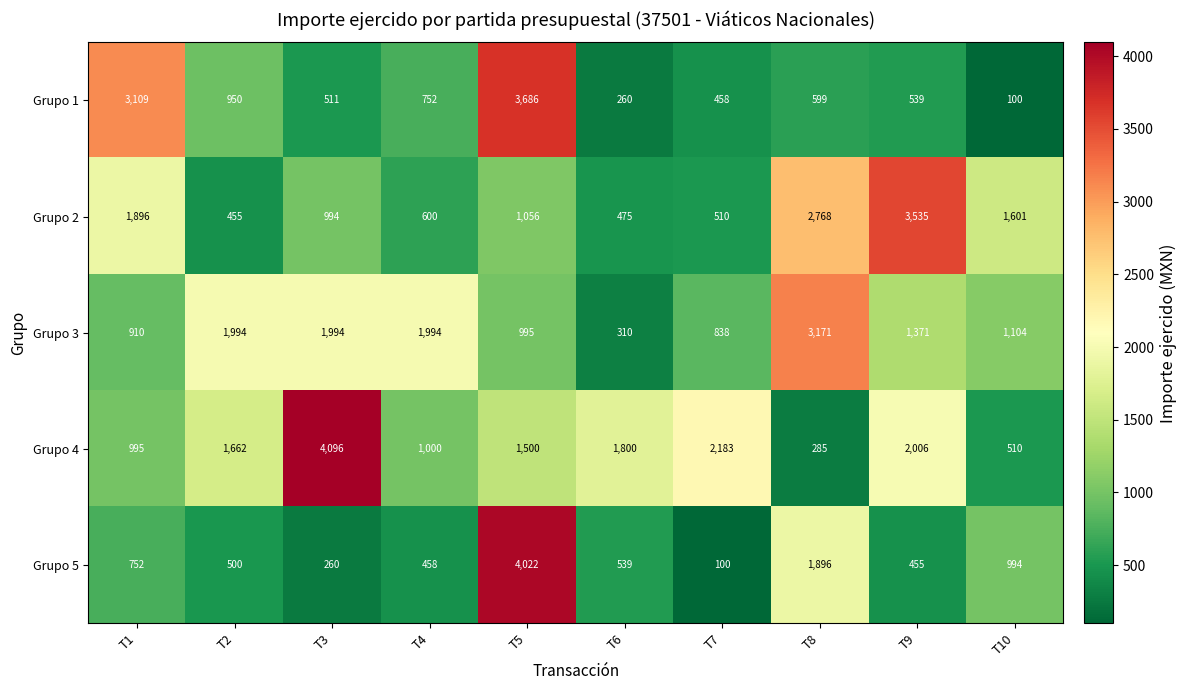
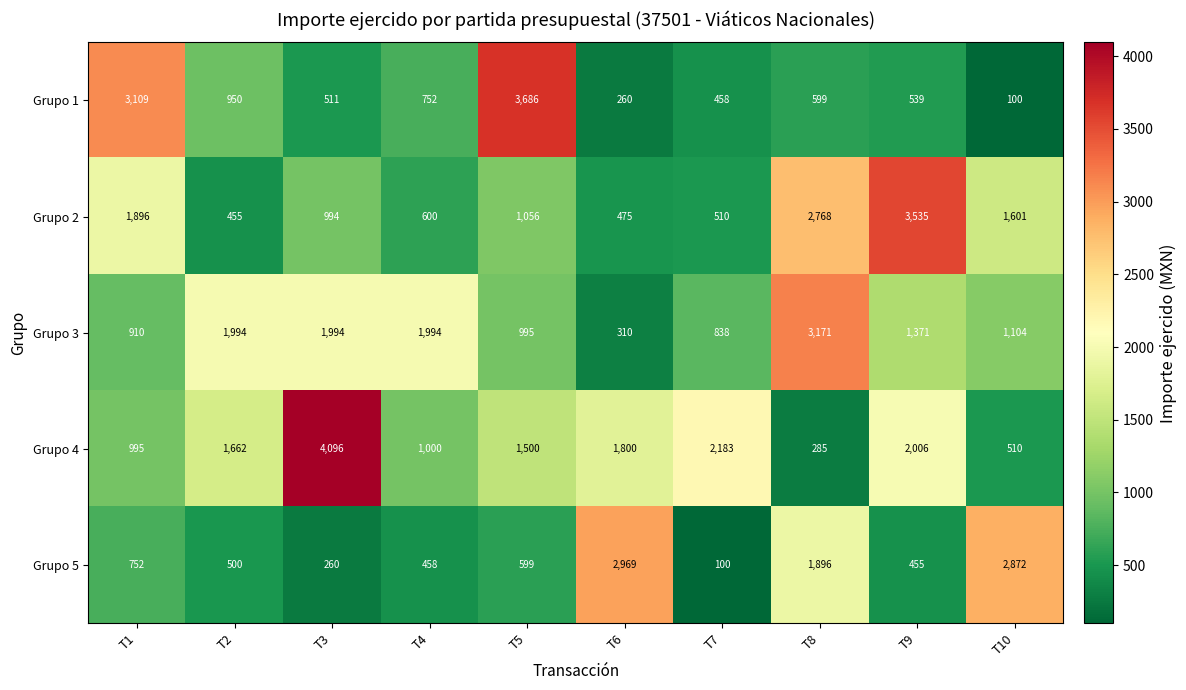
Grupo 5, T5: 4,022 -> 599
Grupo 5, T6: 539 -> 2,969
Grupo 5, T10: 994 -> 2,872
